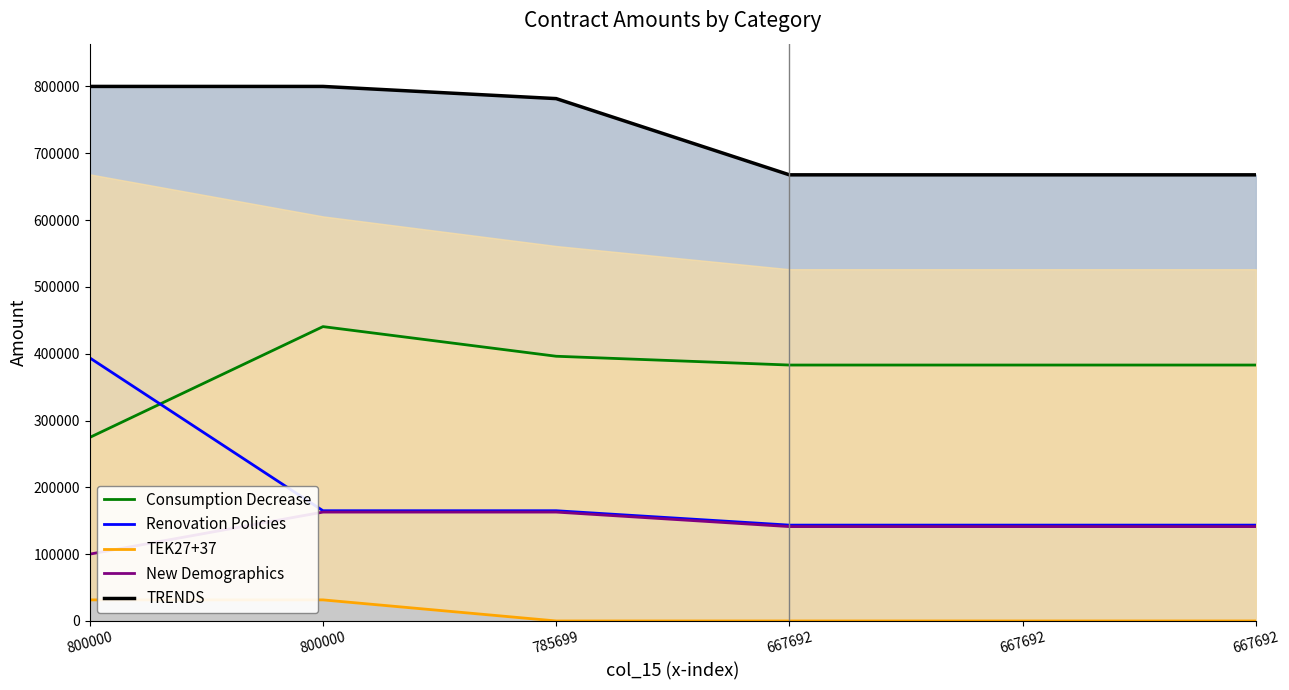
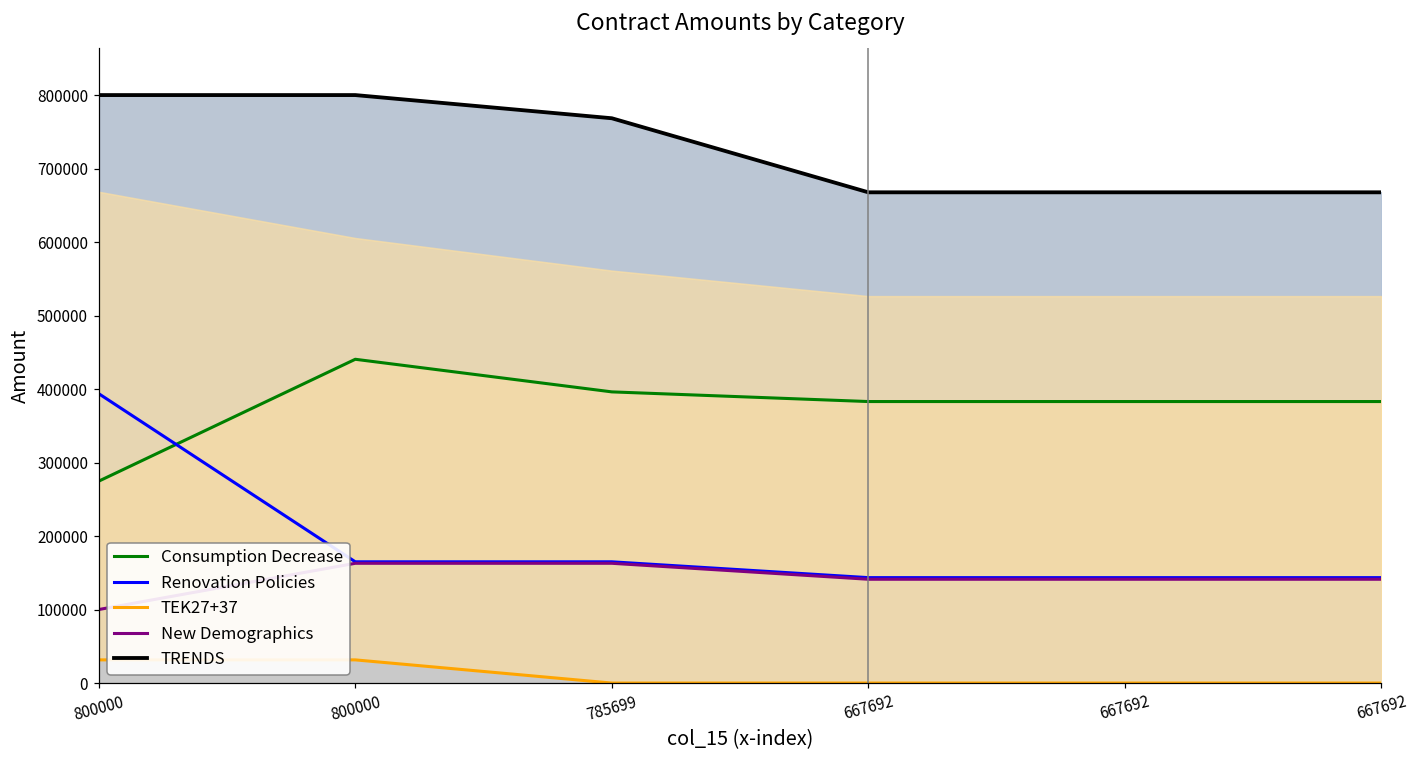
TRENDS, 785699: 780000 -> 770000
